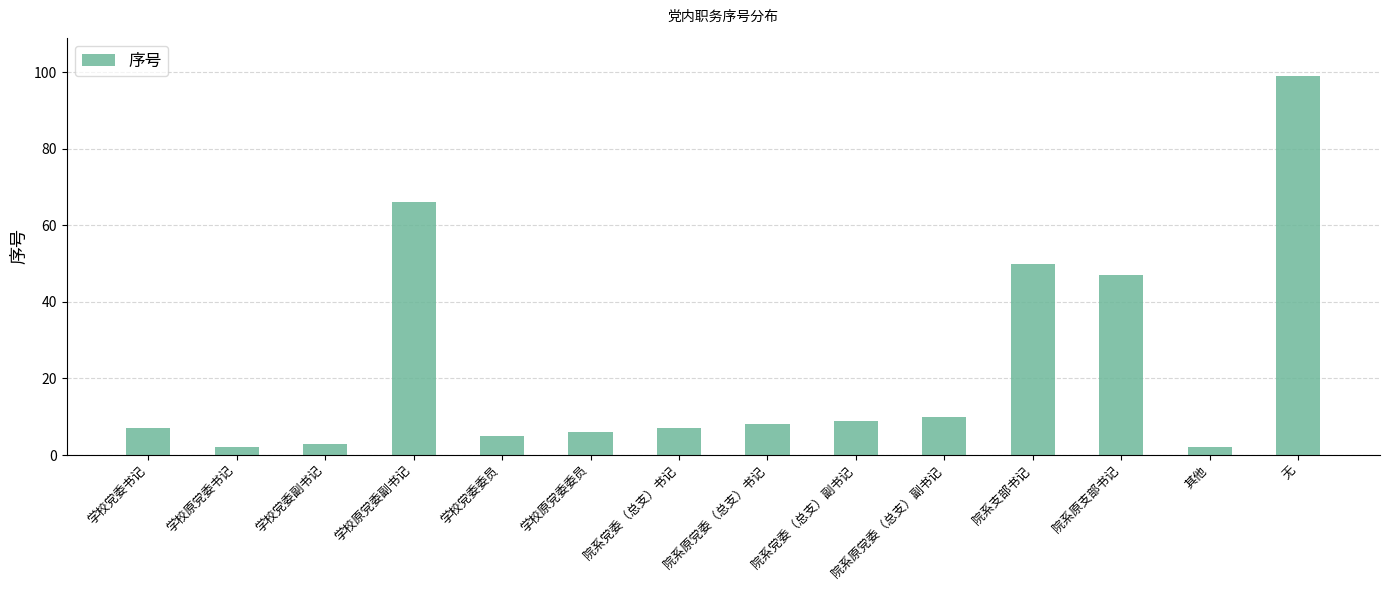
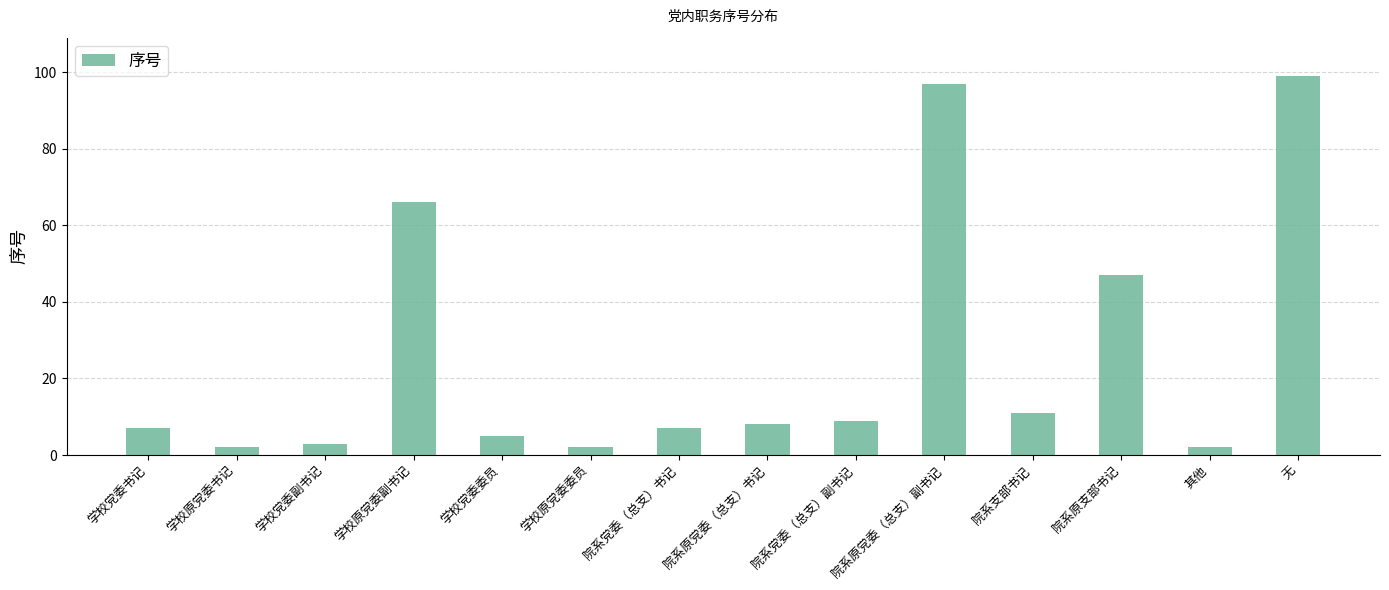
学校原党委委员: 6 -> 2
院系原党委（总支）副书记: 10 -> 97
院系支部书记: 50 -> 11
